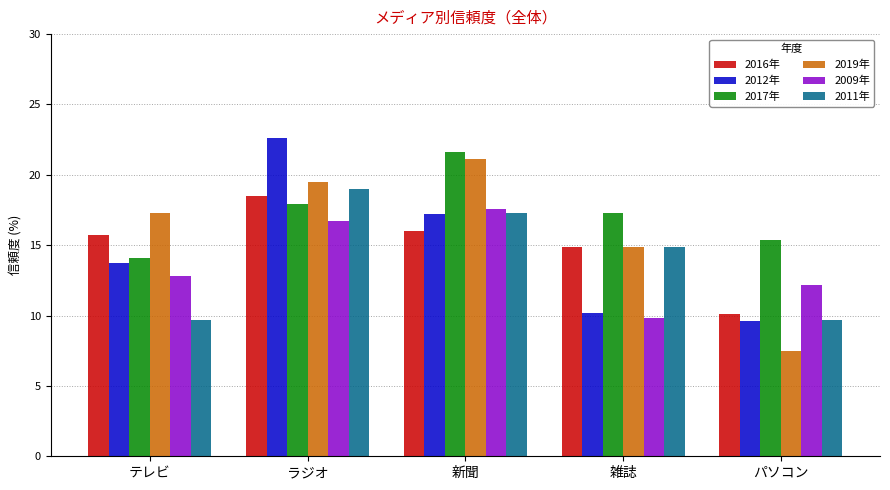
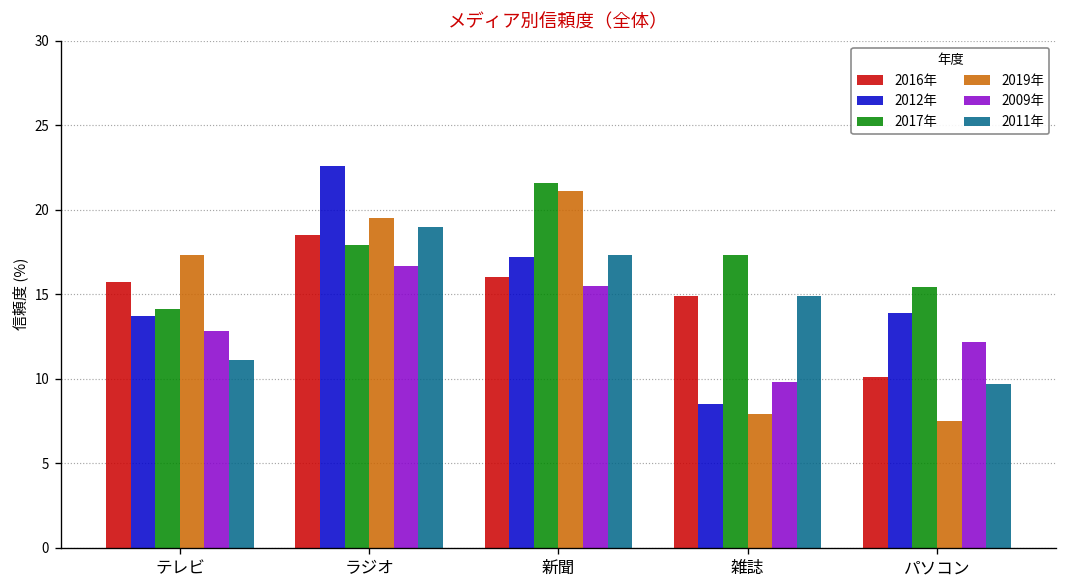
2011年, テレビ: 9.7 -> 11.1
2009年, 新聞: 17.6 -> 15.5
2012年, 雑誌: 10.2 -> 8.5
2019年, 雑誌: 14.9 -> 7.9
2012年, パソコン: 9.6 -> 13.9
